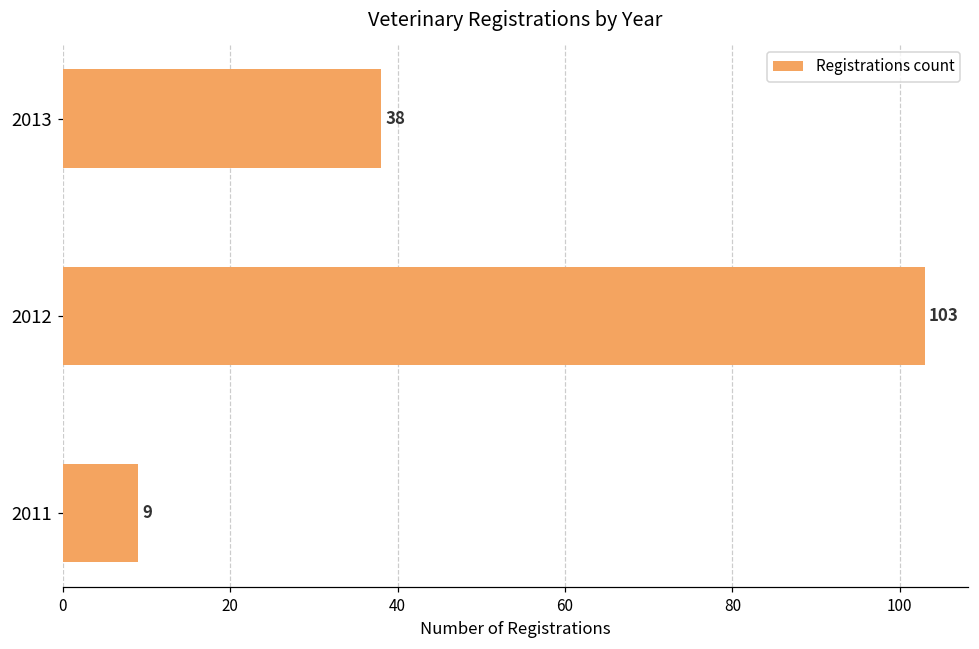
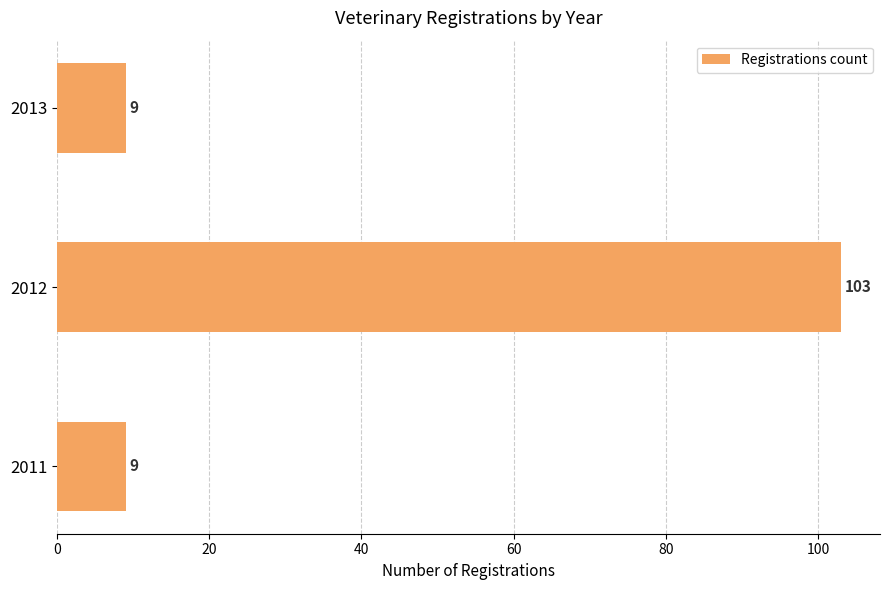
2013: 38 -> 9
